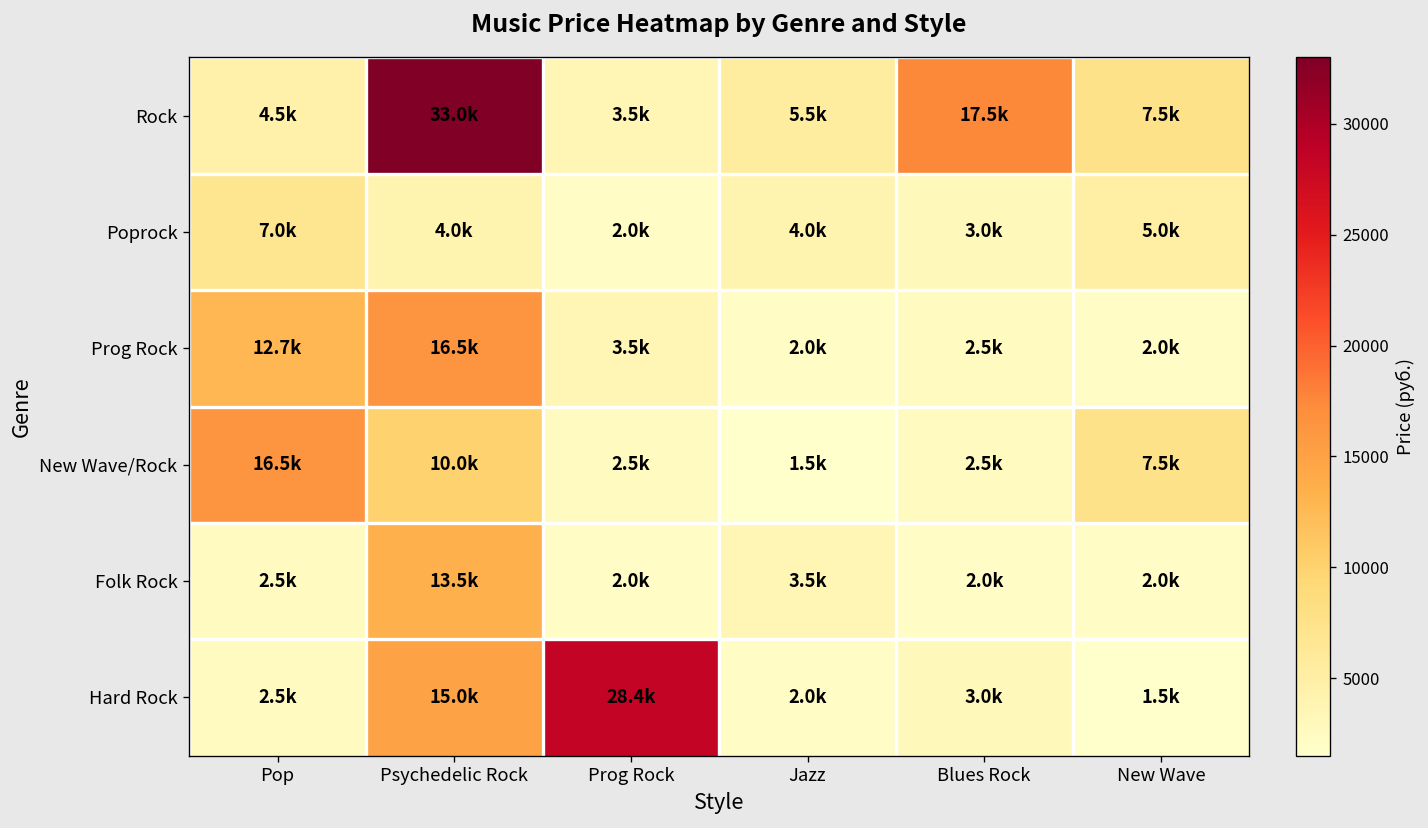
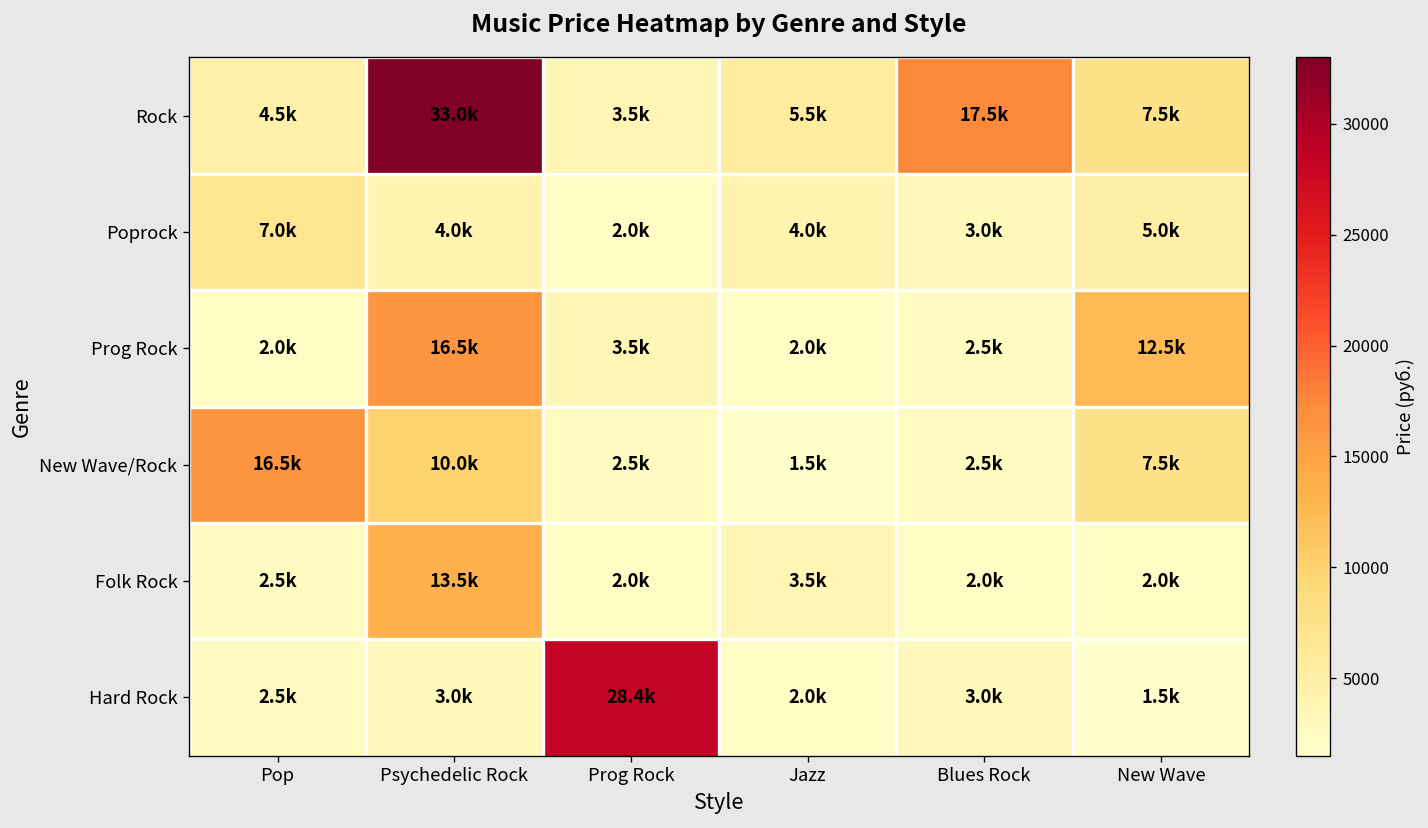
Prog Rock, Pop: 12.7k -> 2.0k
Prog Rock, New Wave: 2.0k -> 12.5k
Hard Rock, Psychedelic Rock: 15.0k -> 3.0k
